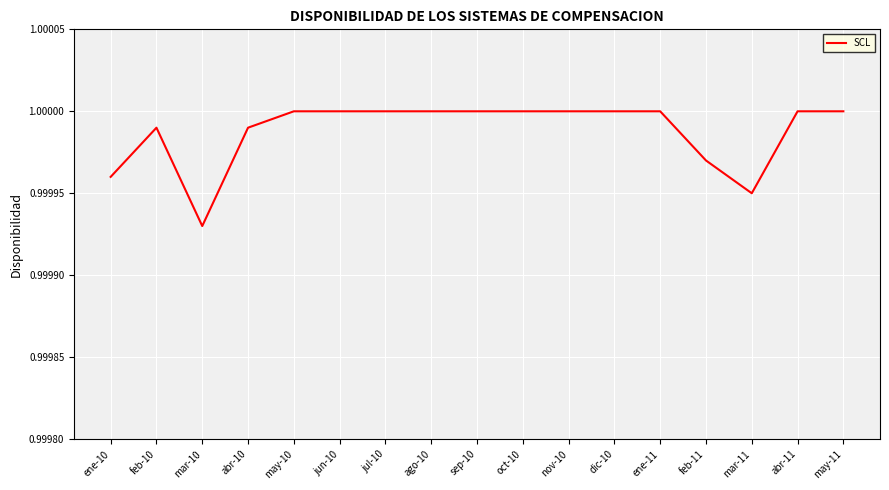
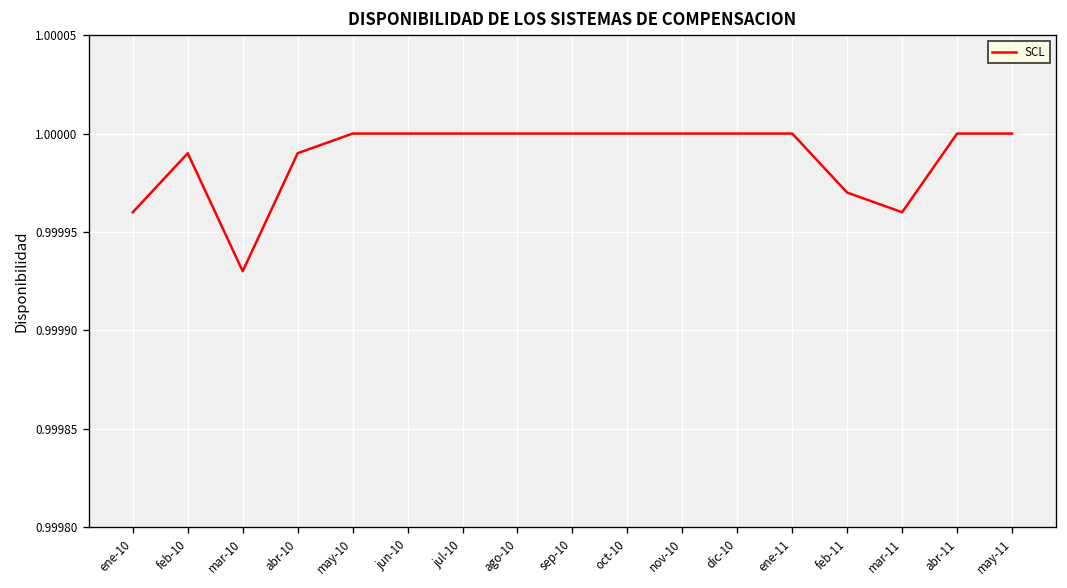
mar-11: 0.99995 -> 0.99996
